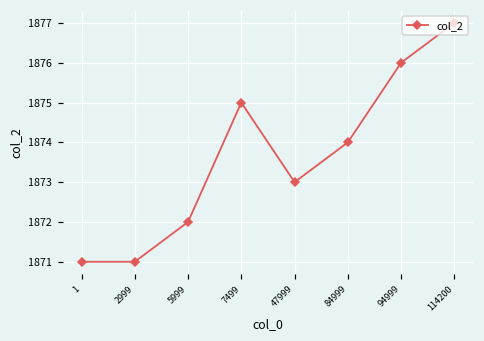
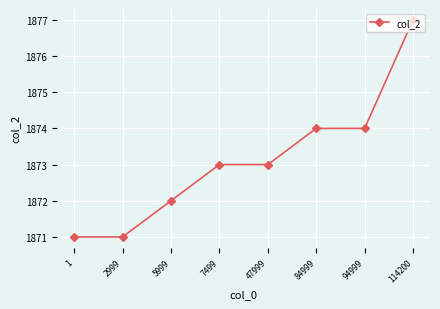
7499: 1875 -> 1873
94999: 1876 -> 1874
